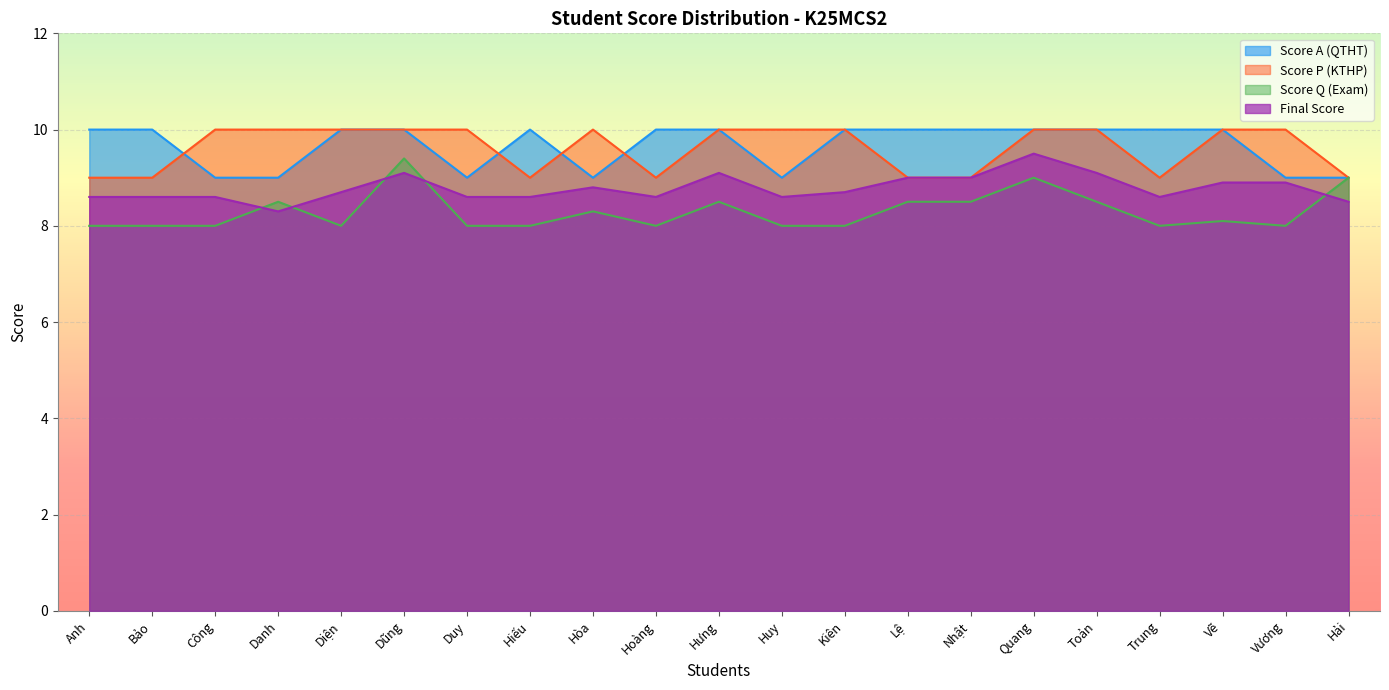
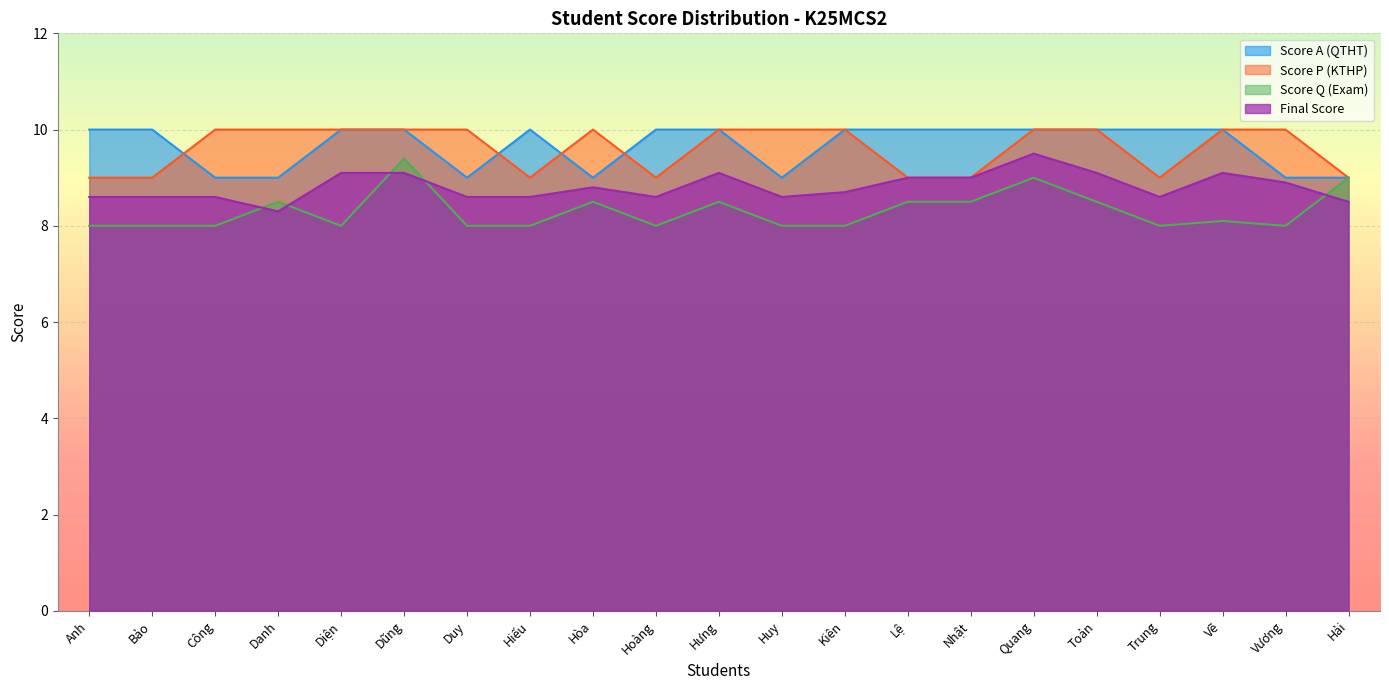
Final Score, Diện: 8.7 -> 9.1
Score Q (Exam), Hòa: 8.3 -> 8.5
Final Score, Vẽ: 8.9 -> 9.1
